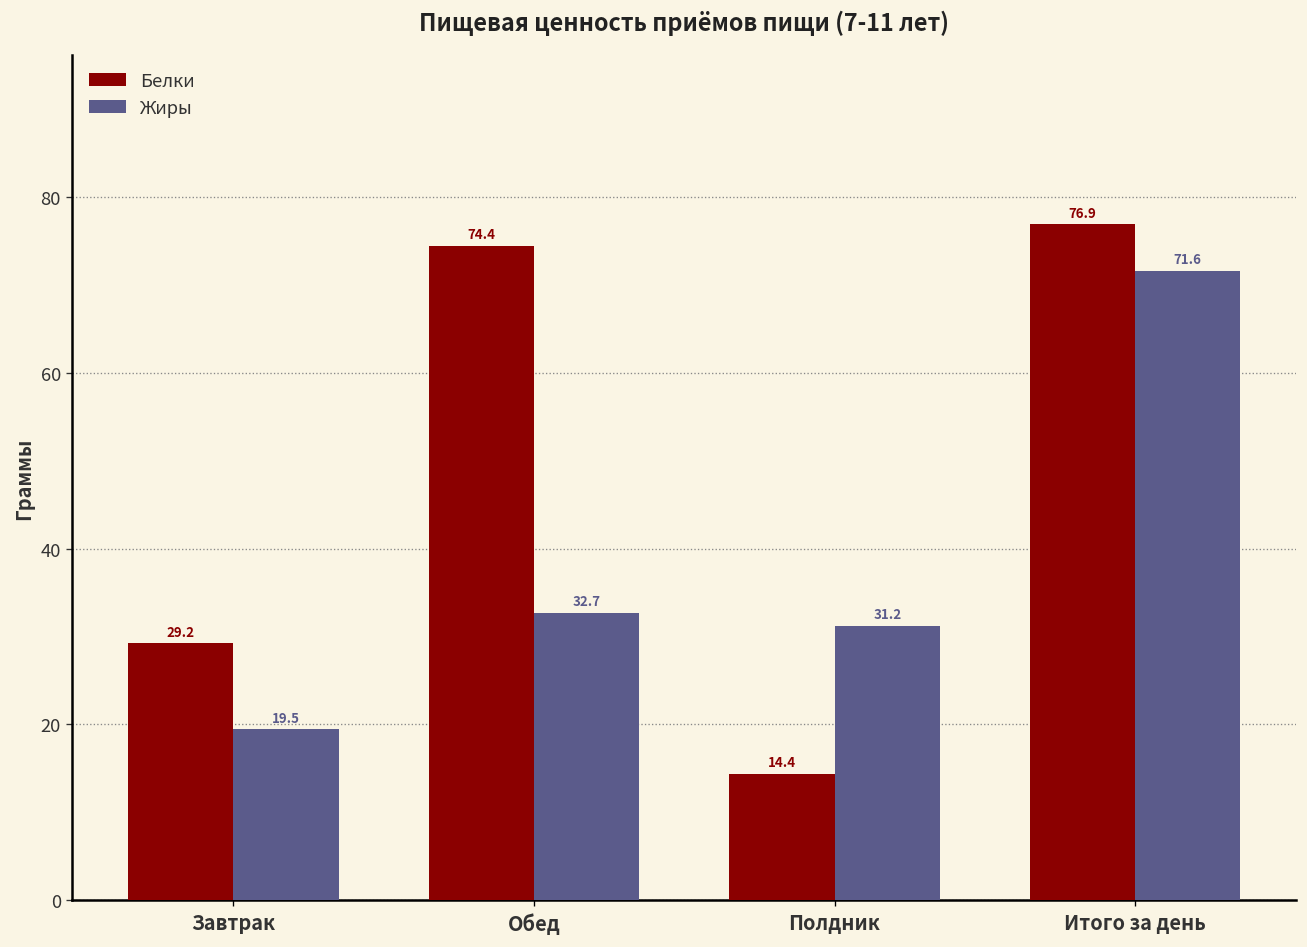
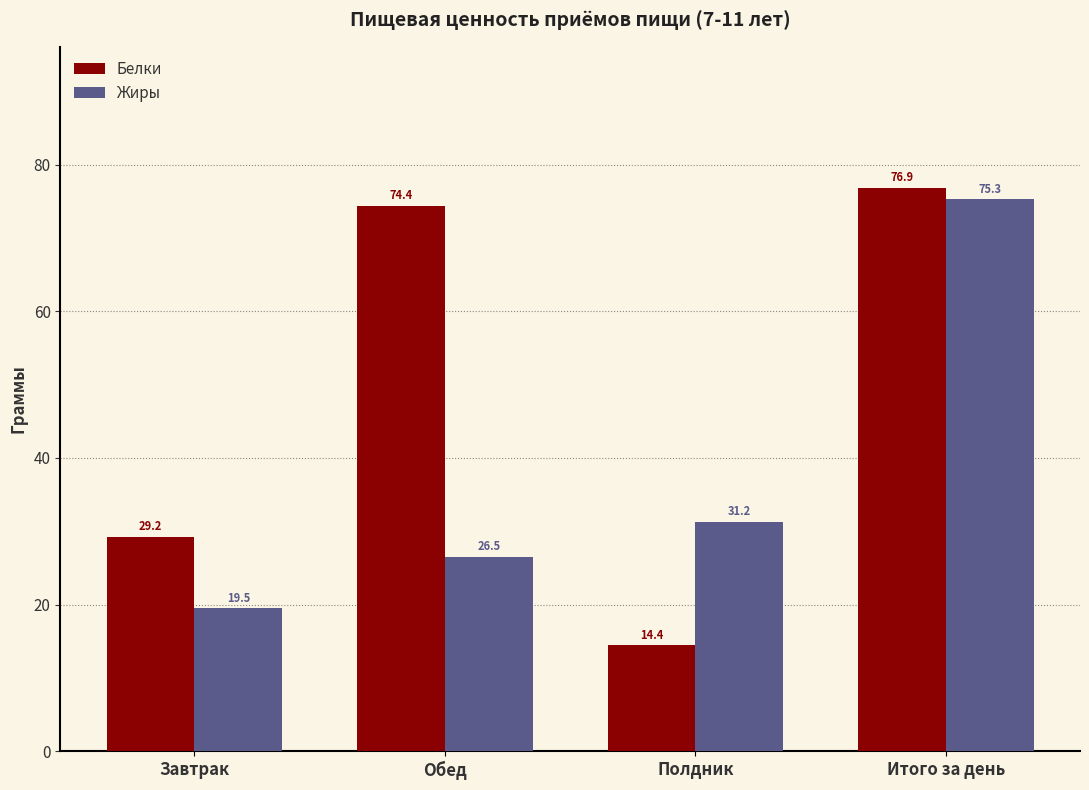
Жиры, Обед: 32.7 -> 26.5
Жиры, Итого за день: 71.6 -> 75.3
